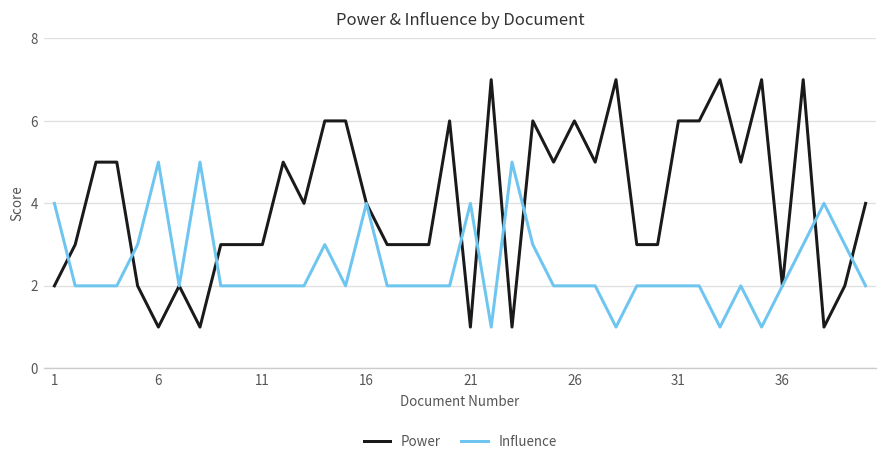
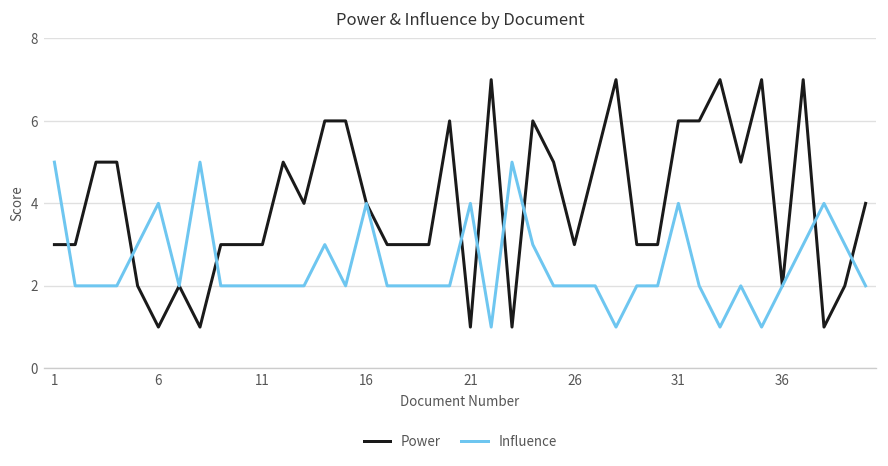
Power, 1: 2 -> 3
Influence, 1: 4 -> 5
Influence, 6: 5 -> 4
Power, 26: 6 -> 3
Influence, 31: 2 -> 4
